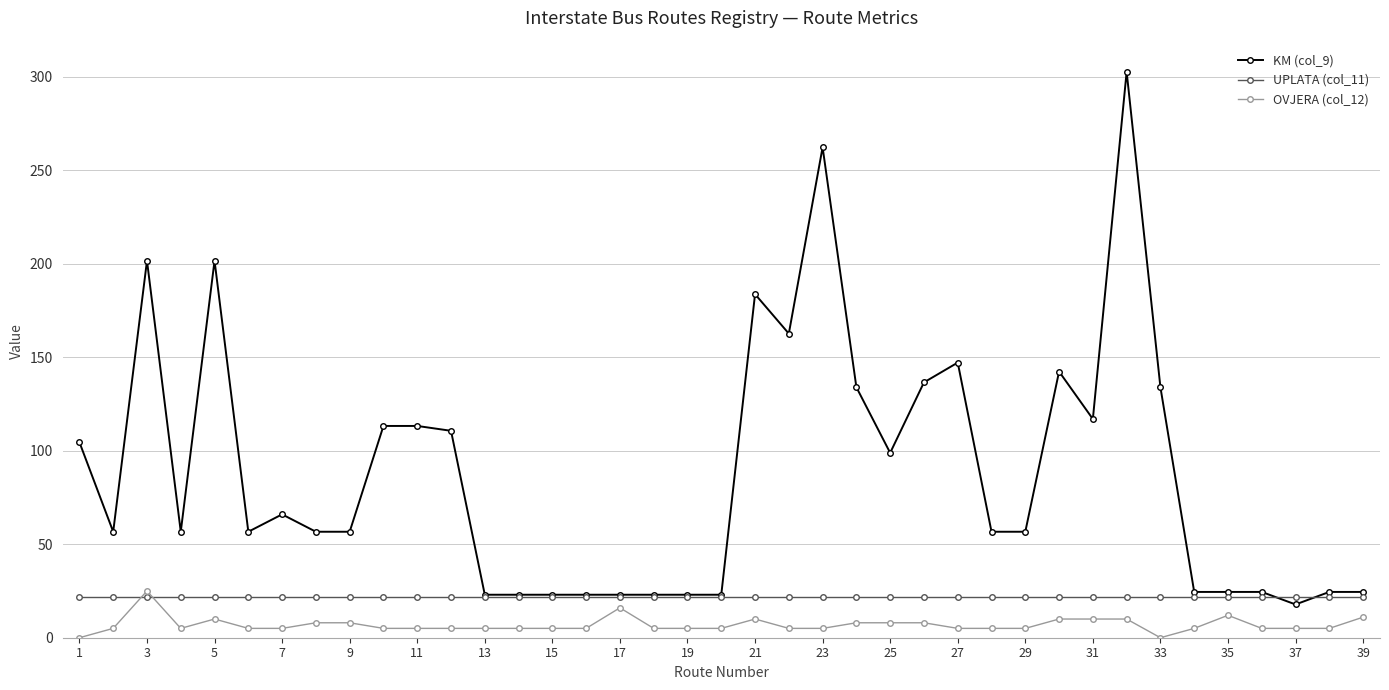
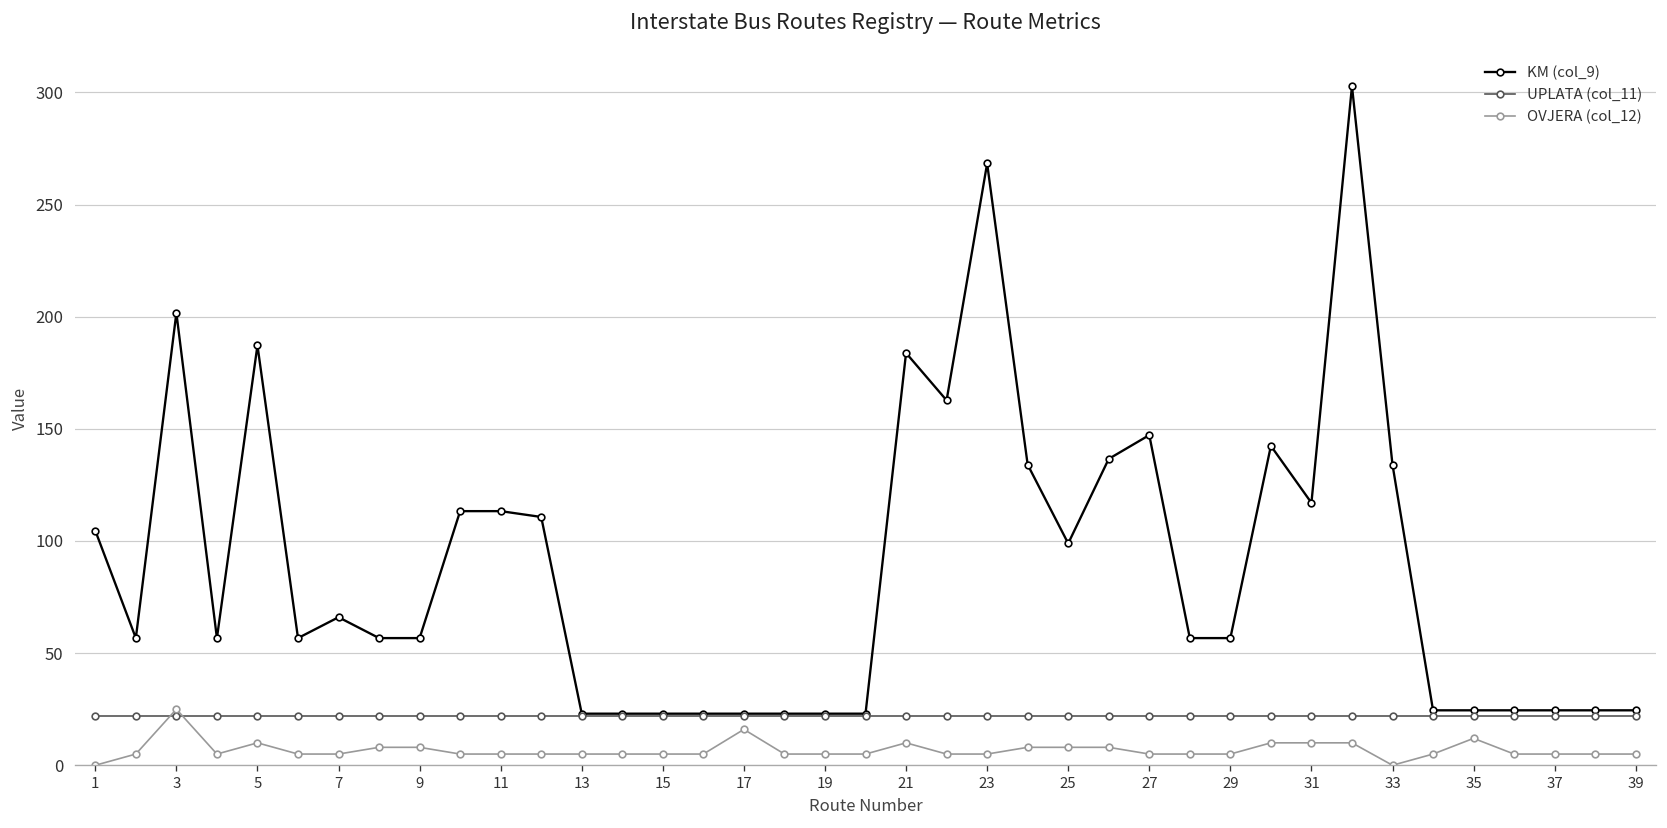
KM (col_9), 5: 202 -> 187
KM (col_9), 23: 262 -> 268
KM (col_9), 37: 18 -> 25
OVJERA (col_12), 39: 11 -> 5
